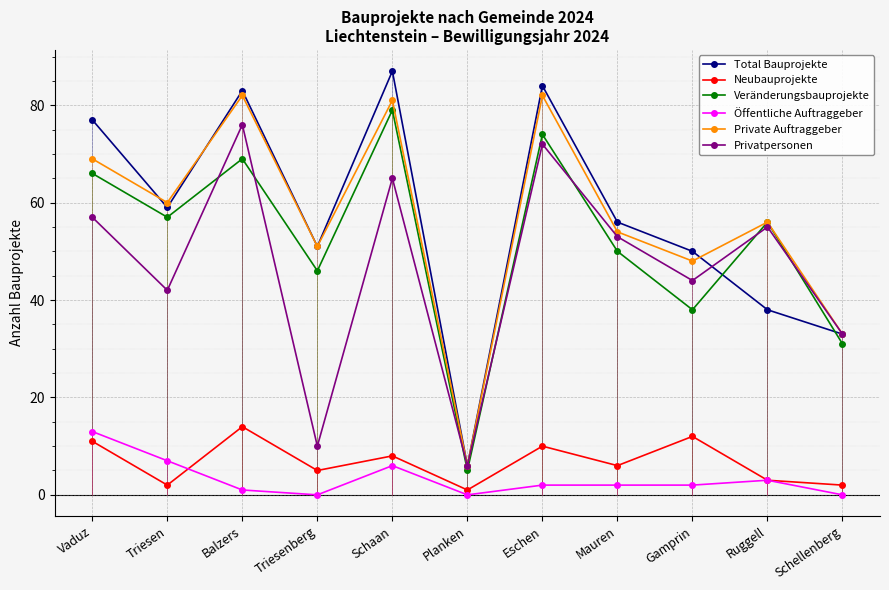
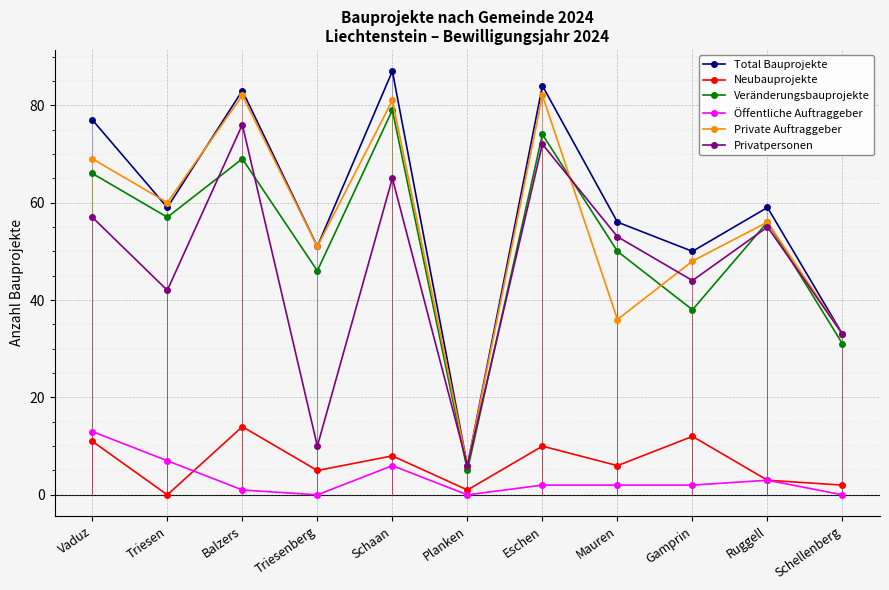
Neubauprojekte, Triesen: 2 -> 0
Private Auftraggeber, Mauren: 54 -> 36
Total Bauprojekte, Ruggell: 38 -> 59
